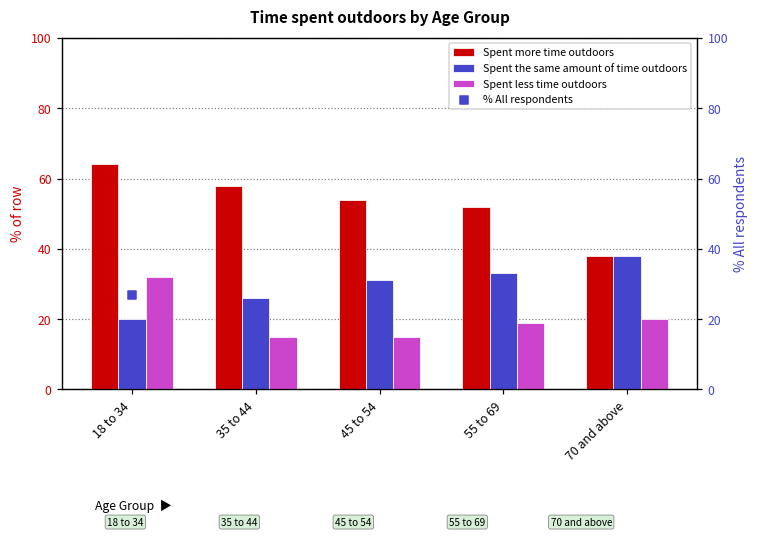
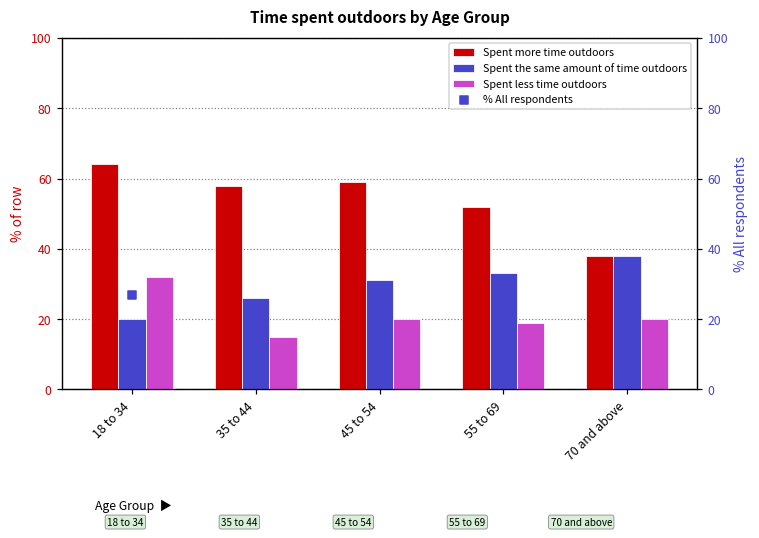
Spent more time outdoors, 45 to 54: 54 -> 59
Spent less time outdoors, 45 to 54: 15 -> 20
